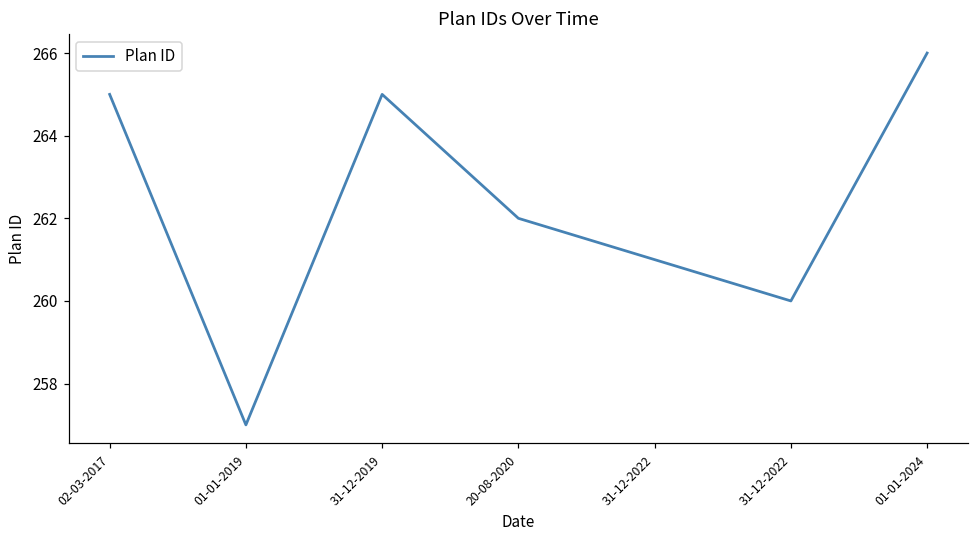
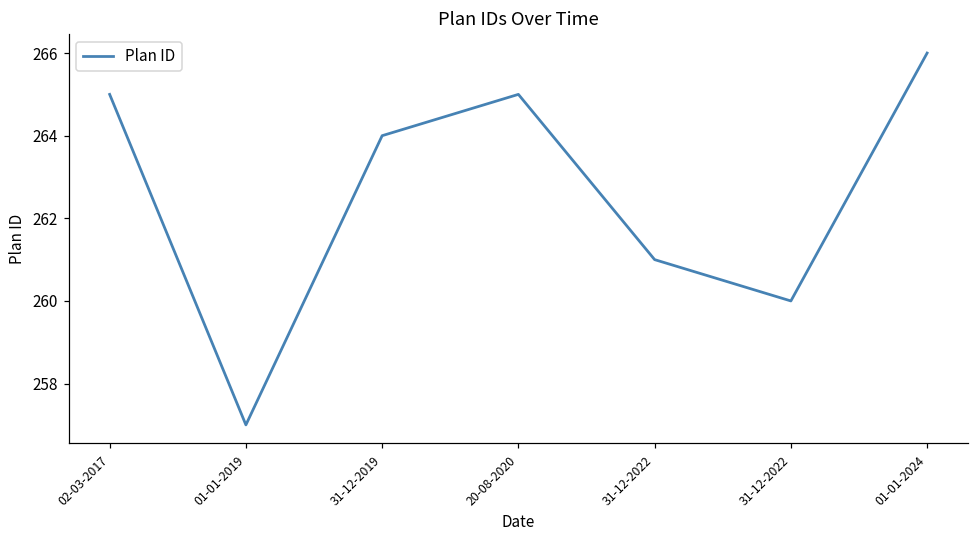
31-12-2019: 265 -> 264
20-08-2020: 262 -> 265
